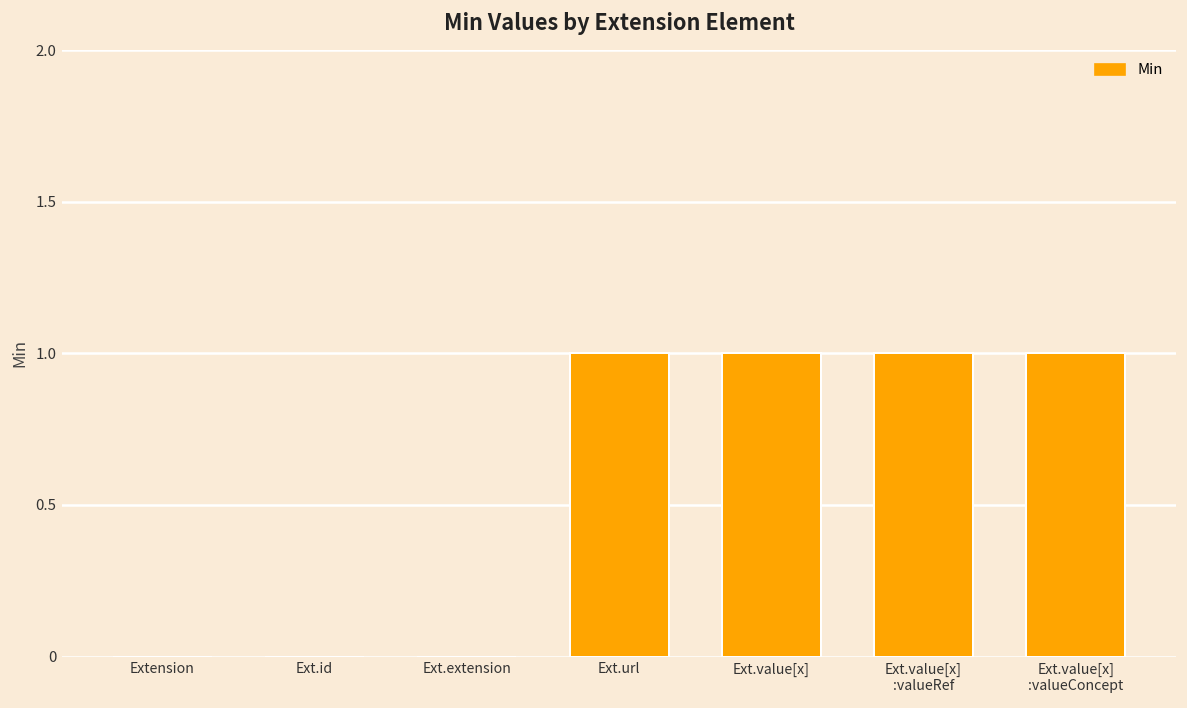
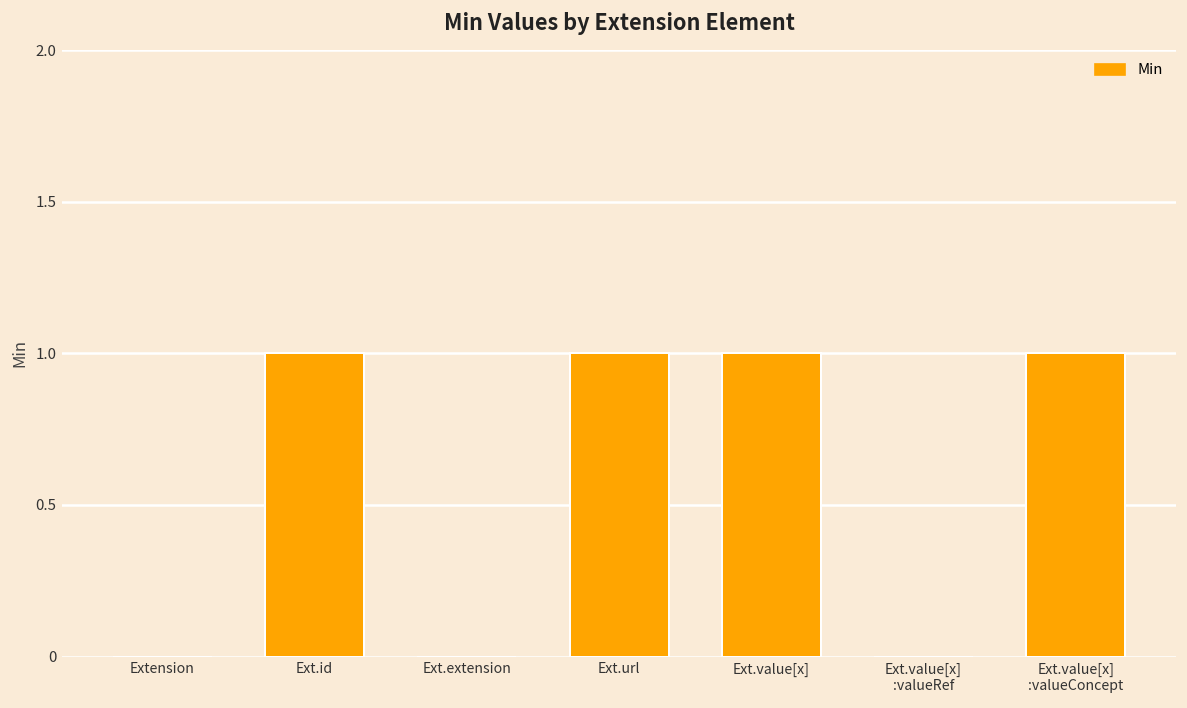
Ext.id: 0 -> 1
Ext.value[x] :valueRef: 1 -> 0
